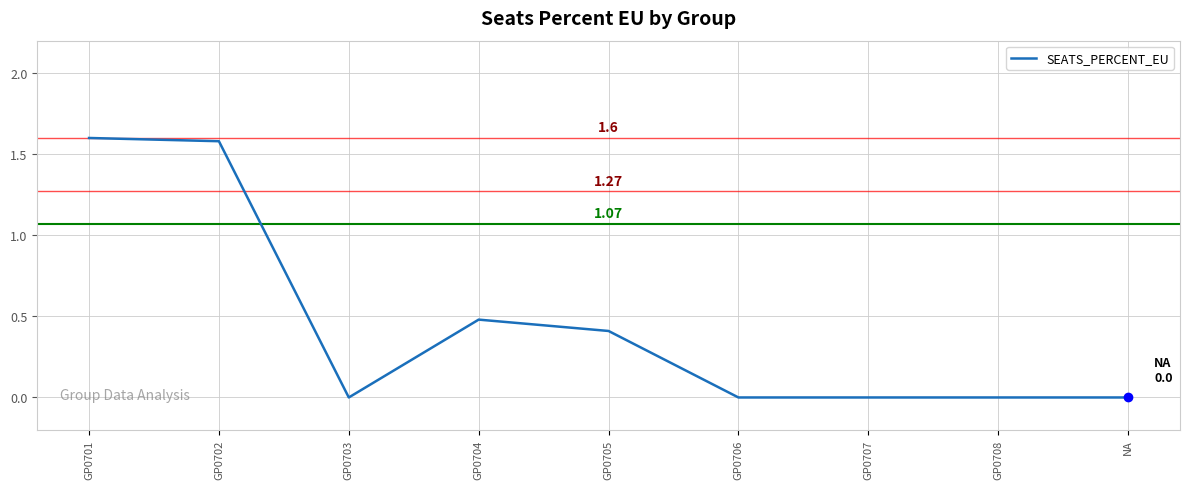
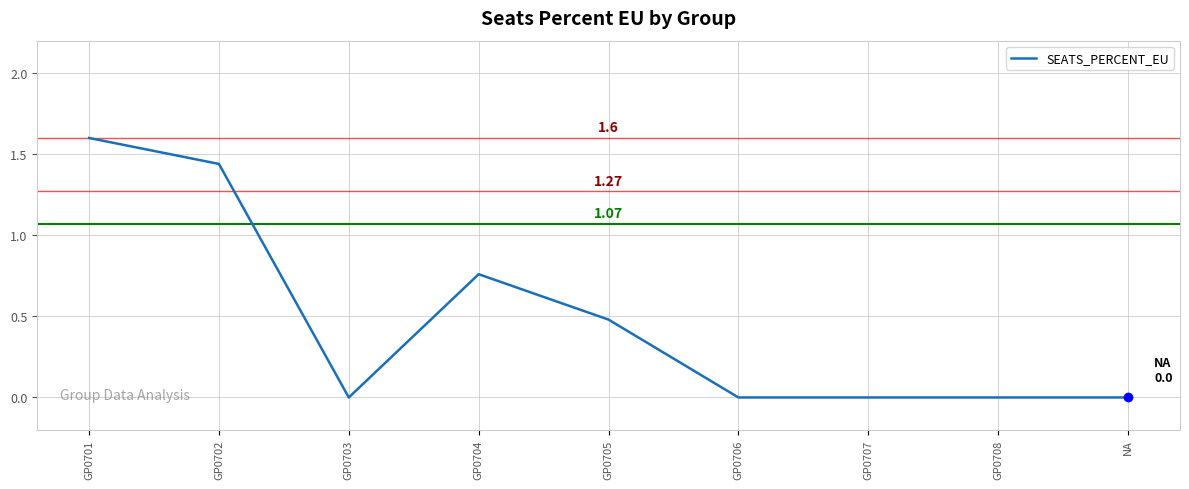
SEATS_PERCENT_EU, GP0702: 1.58 -> 1.44
SEATS_PERCENT_EU, GP0704: 0.48 -> 0.76
SEATS_PERCENT_EU, GP0705: 0.41 -> 0.48
